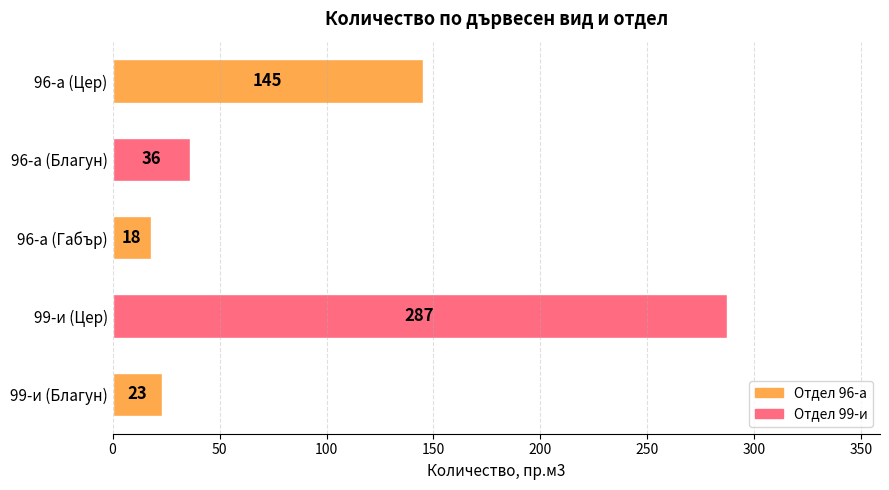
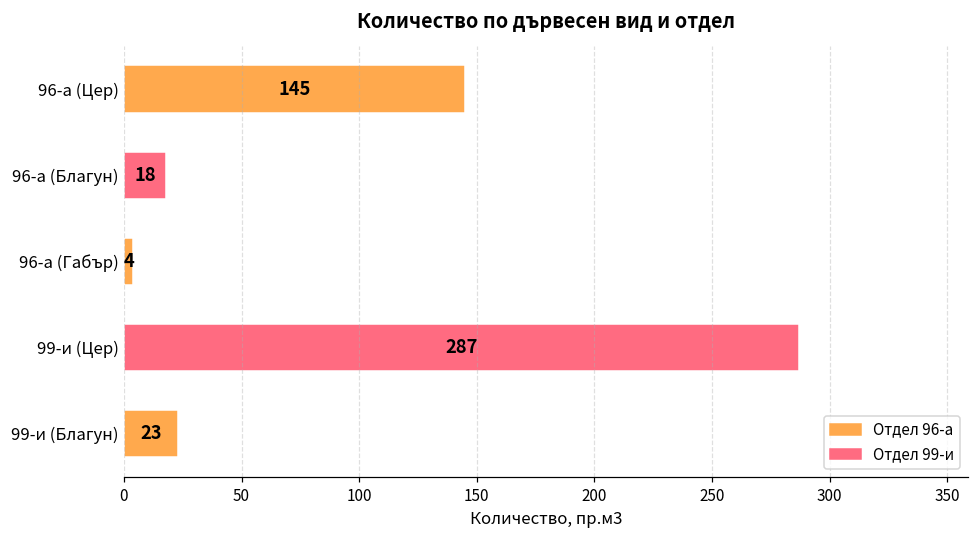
96-а (Благун): 36 -> 18
96-а (Габър): 18 -> 4
